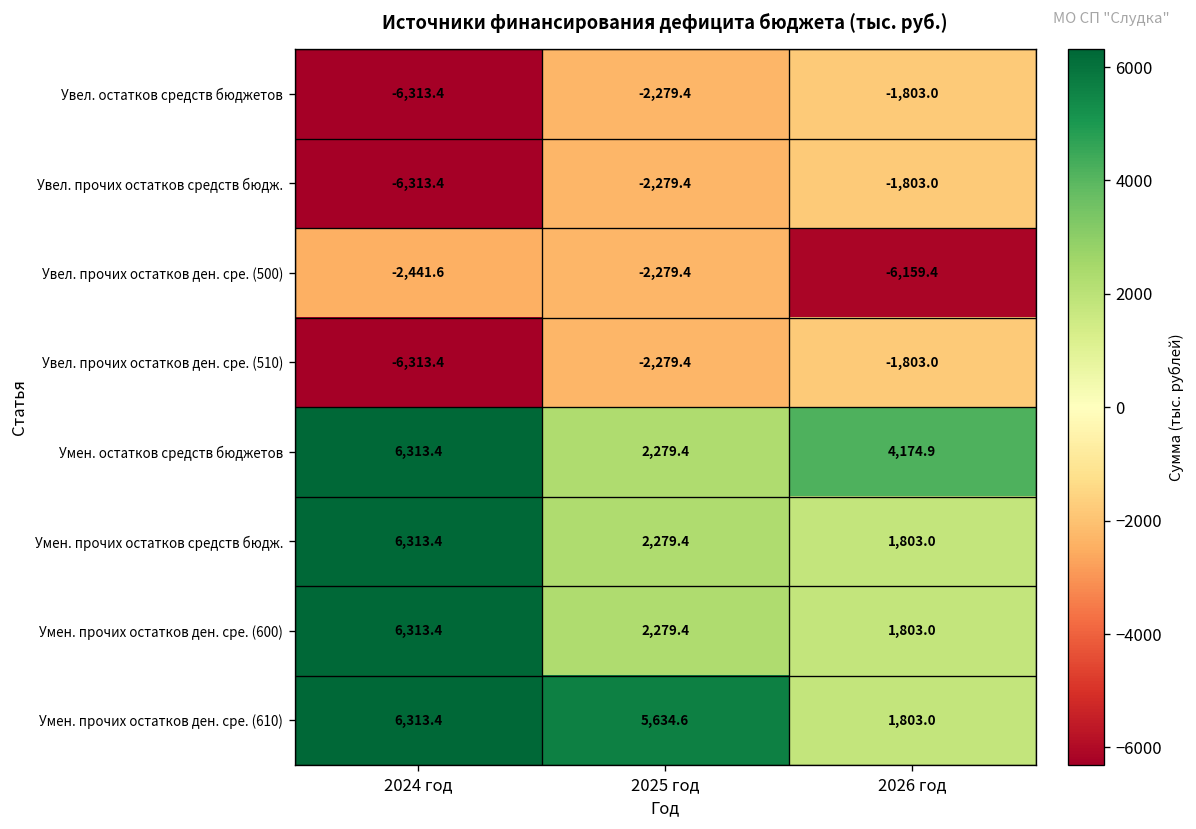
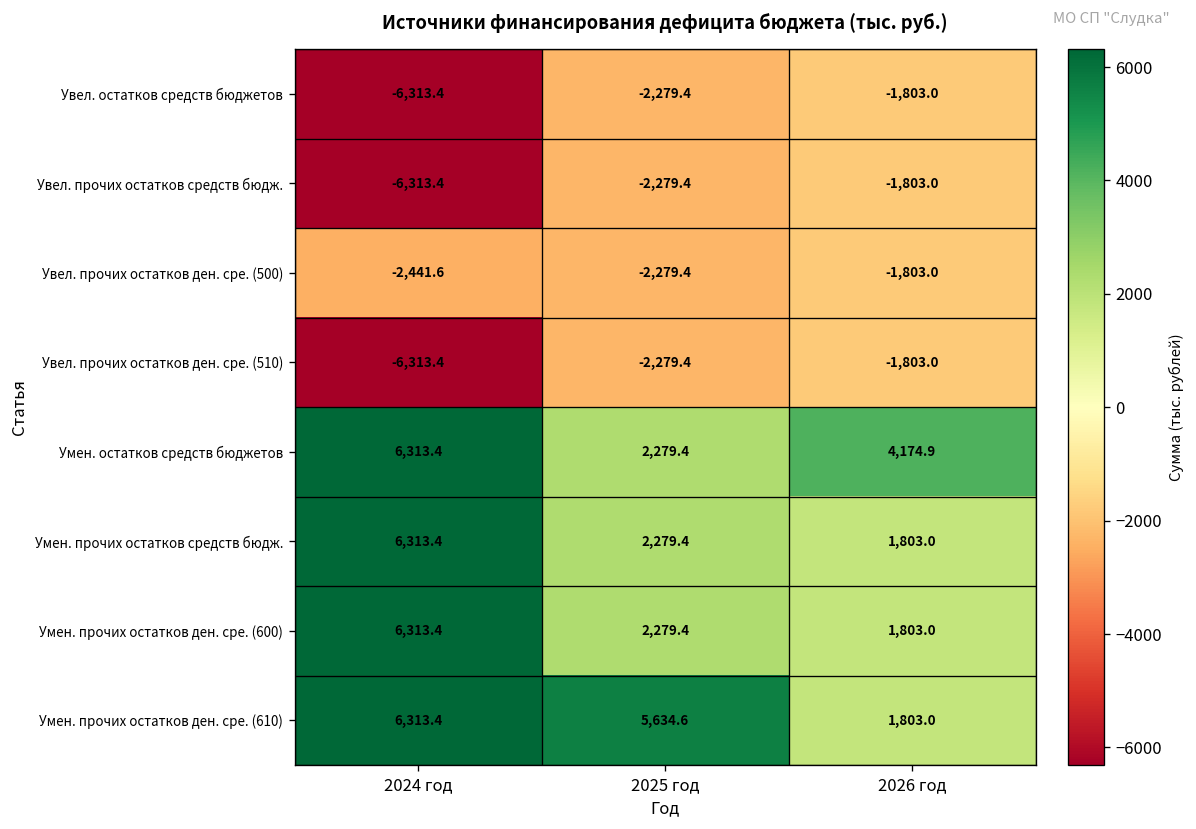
Увел. прочих остатков ден. сре. (500), 2026 год: -6,159.4 -> -1,803.0
